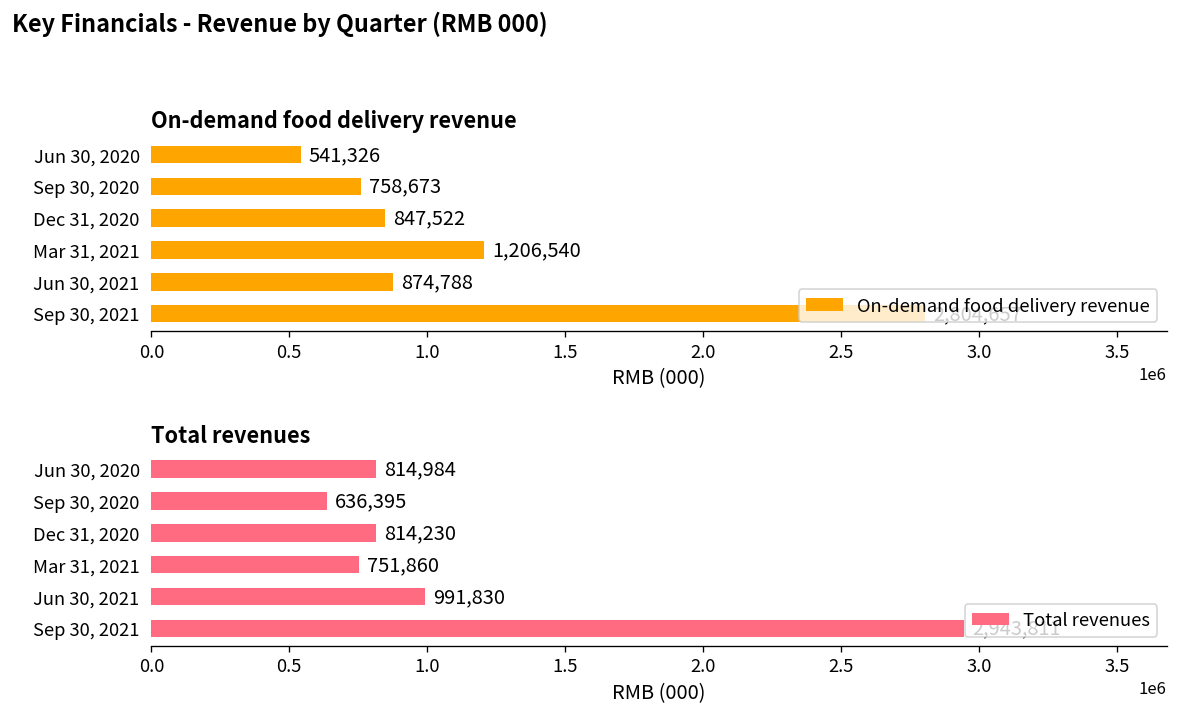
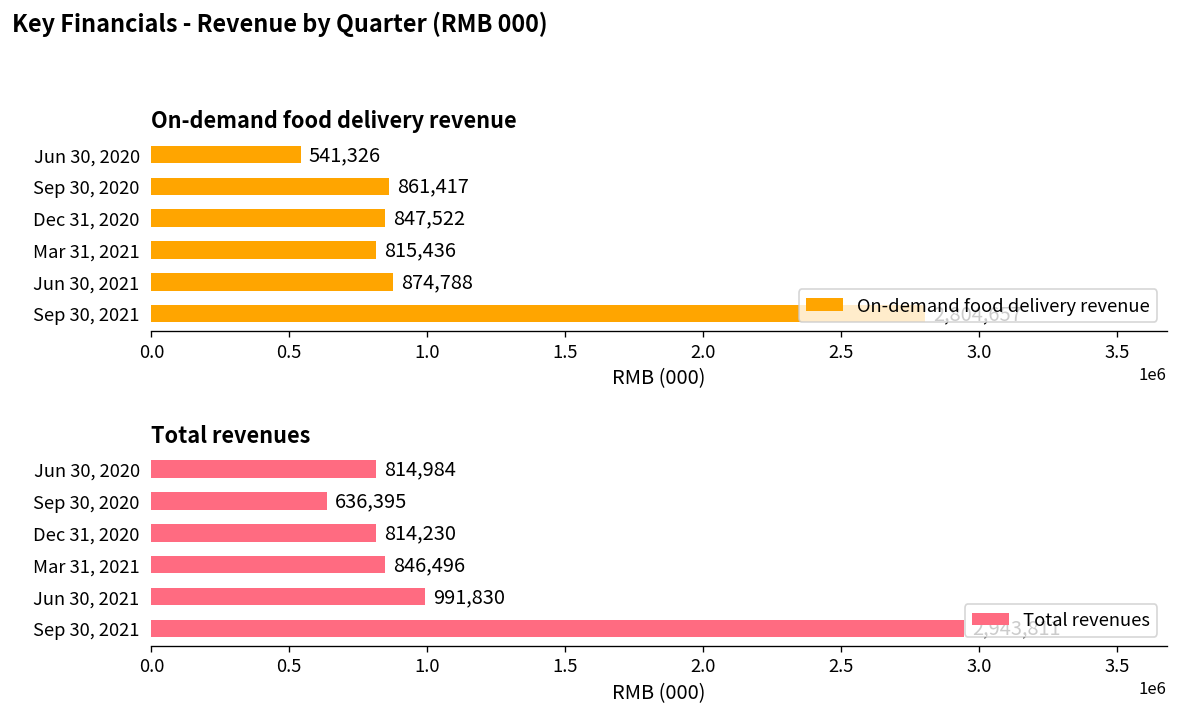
On-demand food delivery revenue, Sep 30, 2020: 758,673 -> 861,417
On-demand food delivery revenue, Mar 31, 2021: 1,206,540 -> 815,436
Total revenues, Mar 31, 2021: 751,860 -> 846,496
